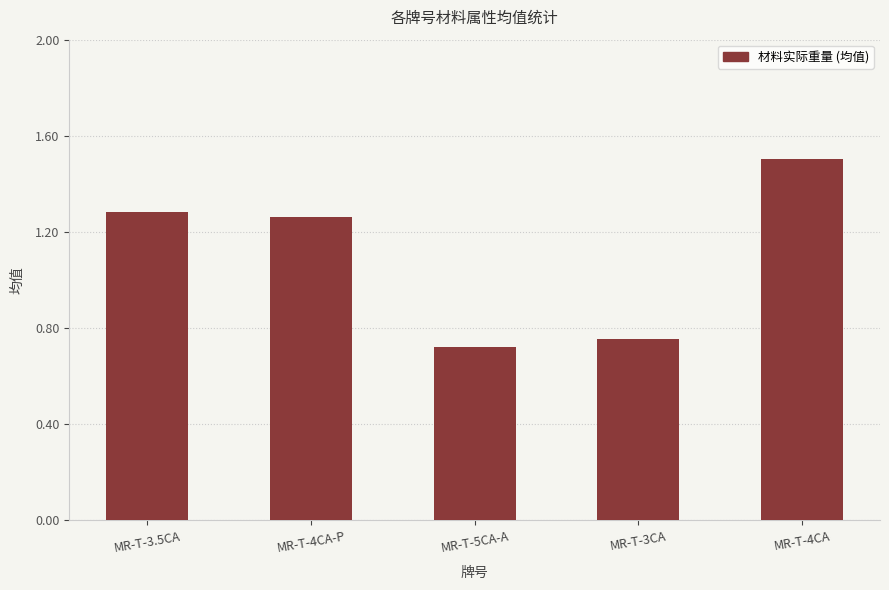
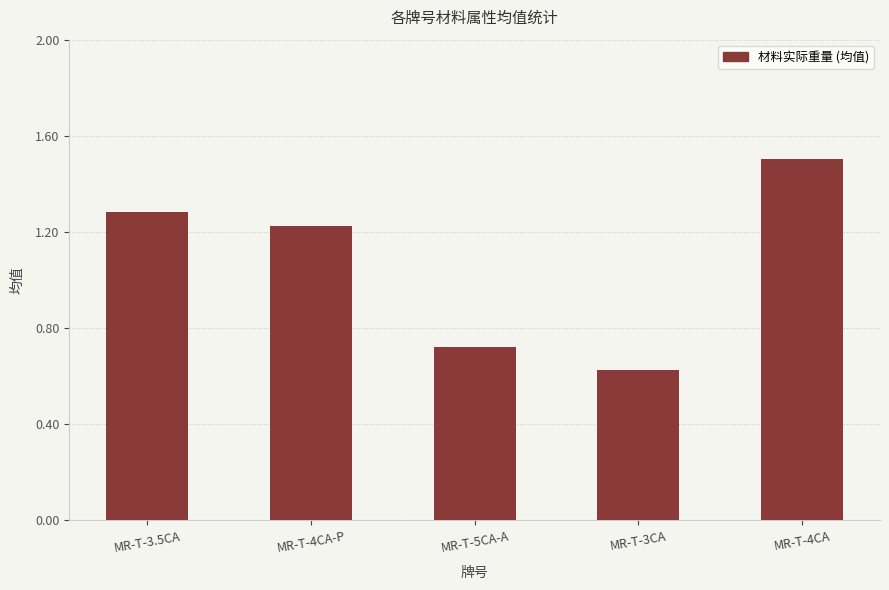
MR-T-4CA-P: 1.26 -> 1.23
MR-T-3CA: 0.75 -> 0.63
